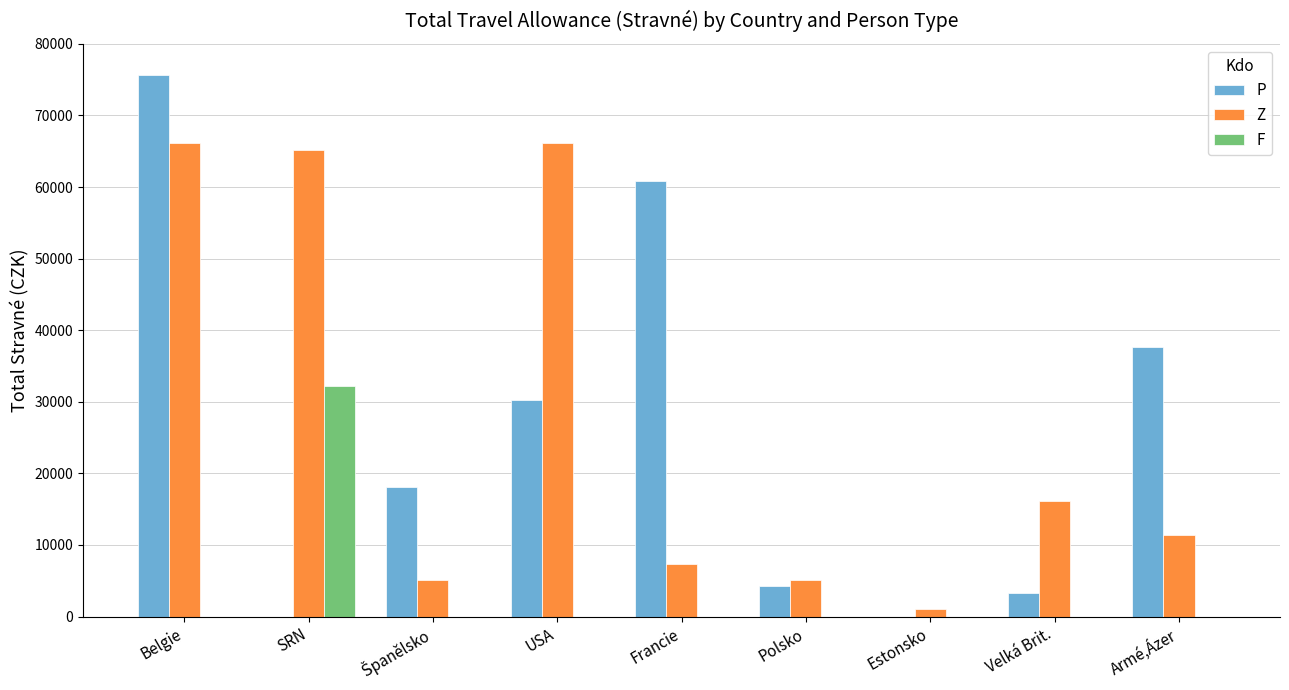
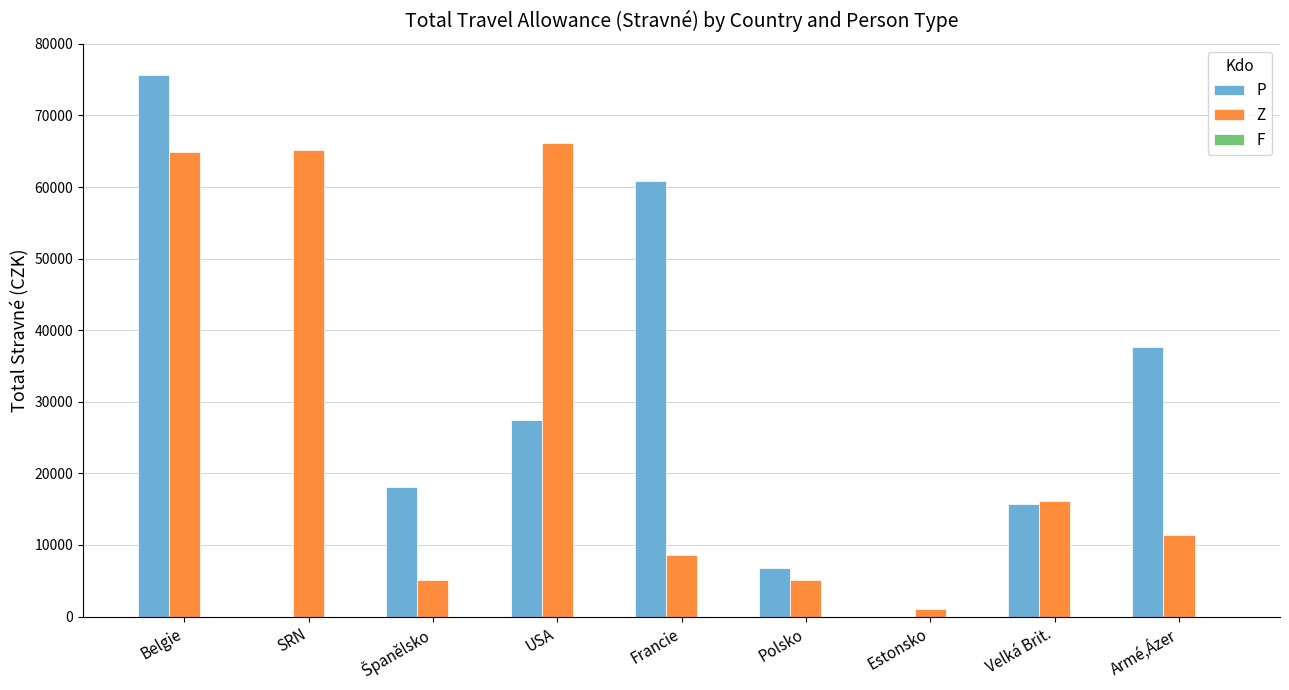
Z, Belgie: 66000 -> 65000
F, SRN: 32000 -> 0
P, USA: 30000 -> 27000
Z, Francie: 7000 -> 9000
P, Polsko: 4000 -> 7000
P, Velká Brit.: 3000 -> 16000
